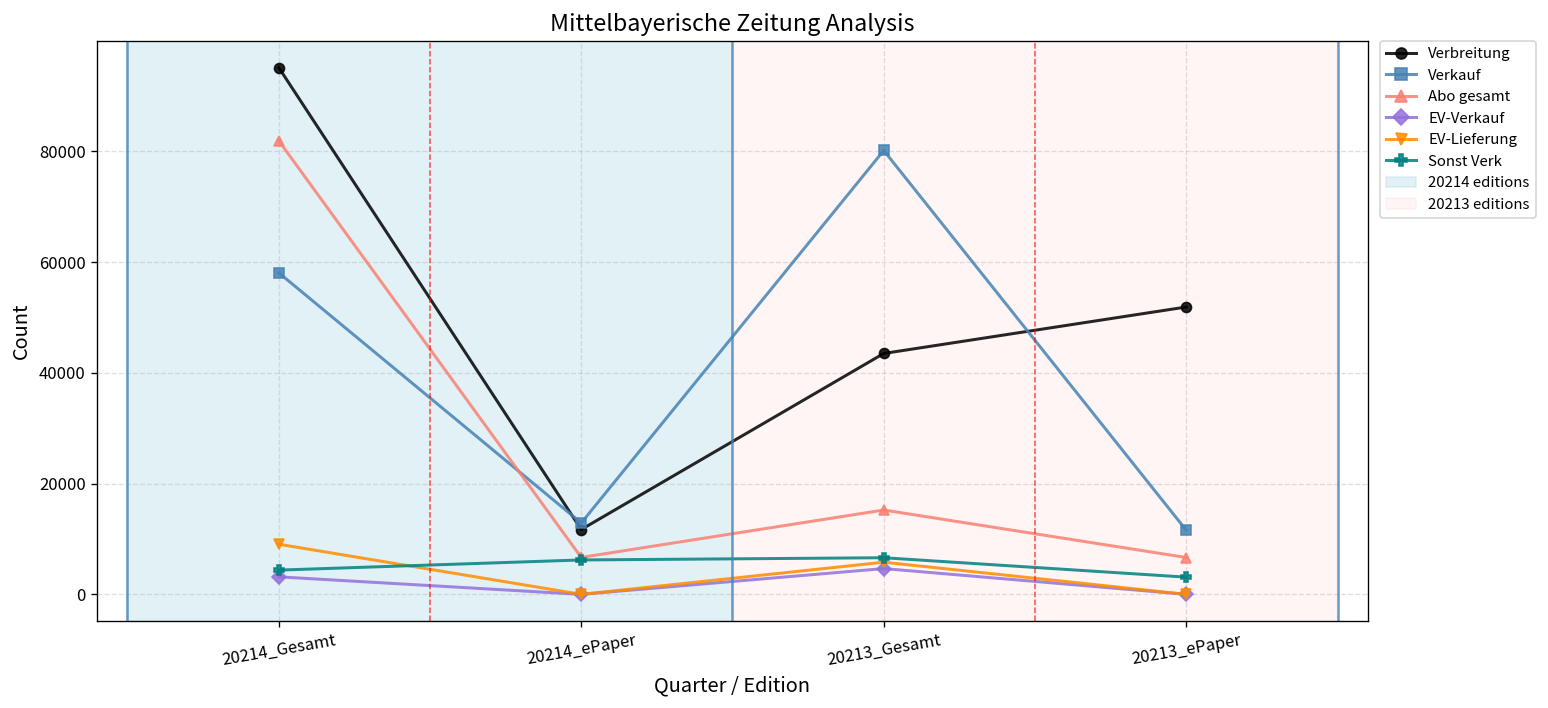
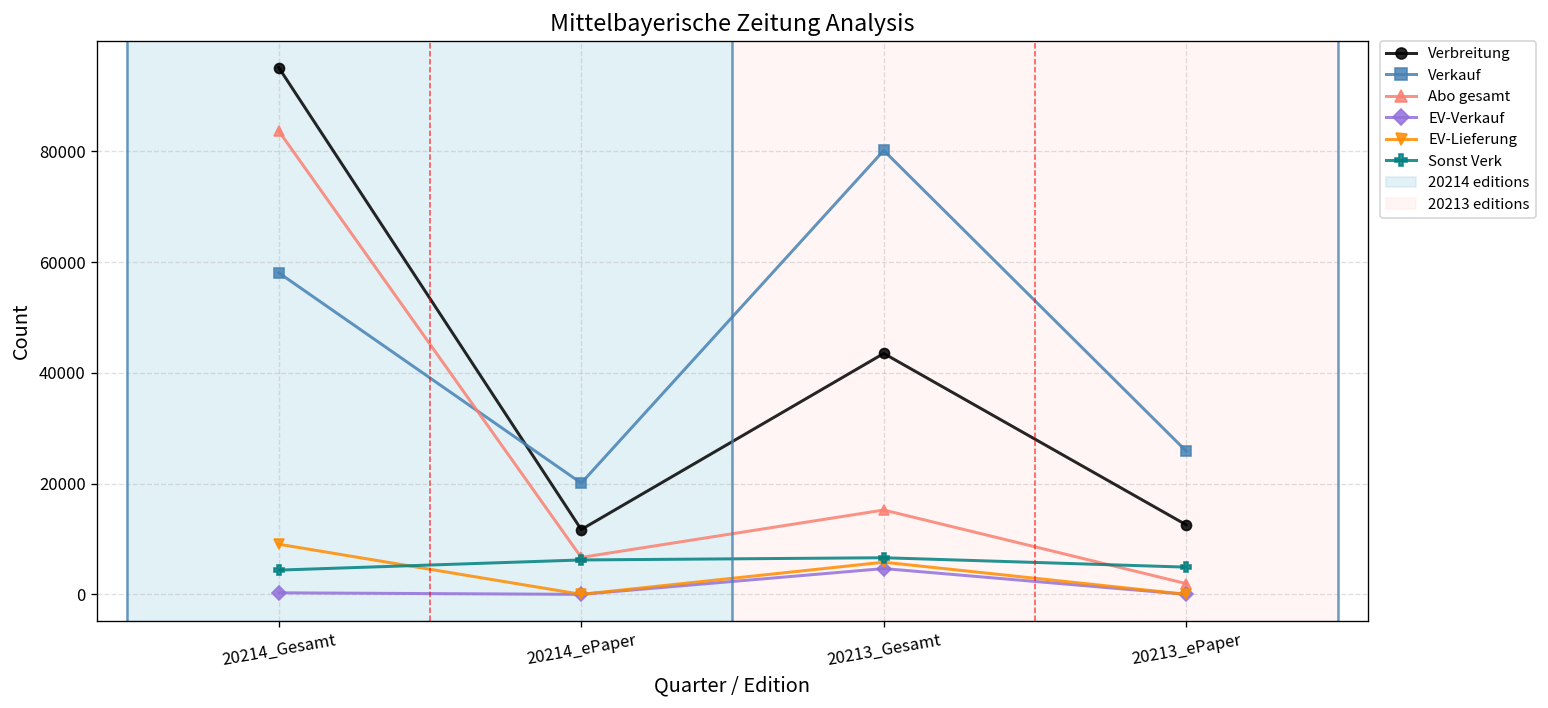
Abo gesamt, 20214_Gesamt: 82000 -> 84000
EV-Verkauf, 20214_Gesamt: 3000 -> 0
Verkauf, 20214_ePaper: 13000 -> 20000
Verbreitung, 20213_ePaper: 52000 -> 13000
Verkauf, 20213_ePaper: 12000 -> 26000
Abo gesamt, 20213_ePaper: 7000 -> 2000
Sonst Verk, 20213_ePaper: 3000 -> 5000
